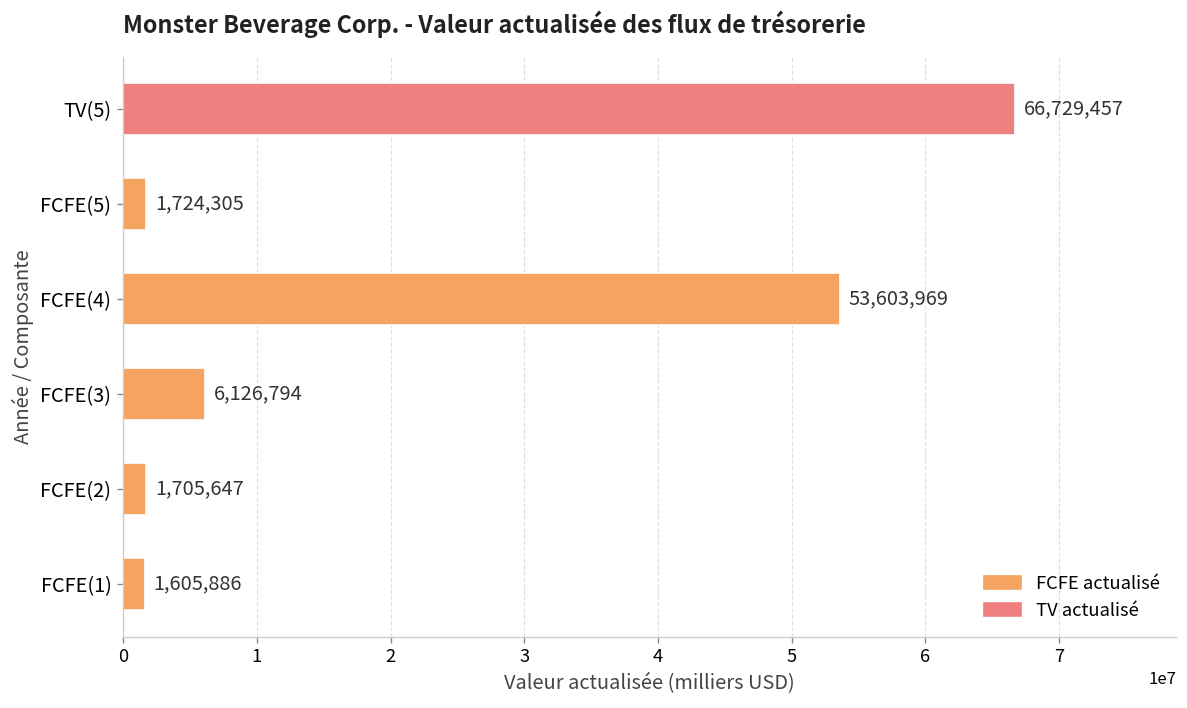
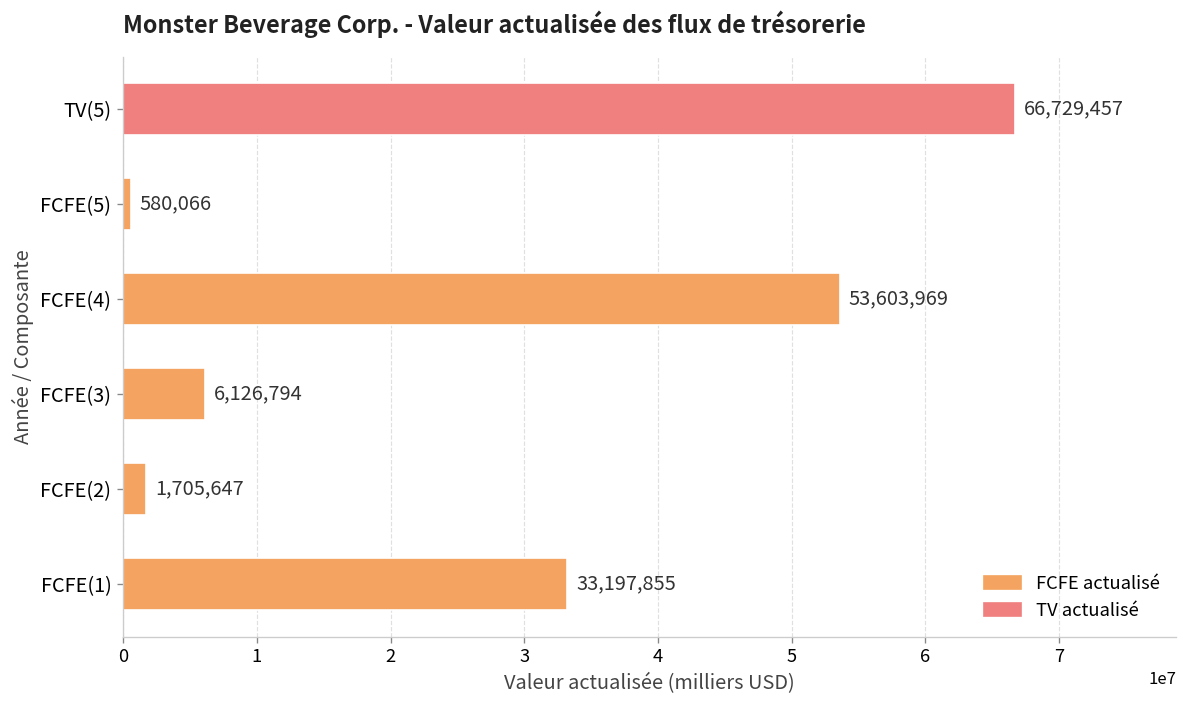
FCFE(5): 1,724,305 -> 580,066
FCFE(1): 1,605,886 -> 33,197,855
